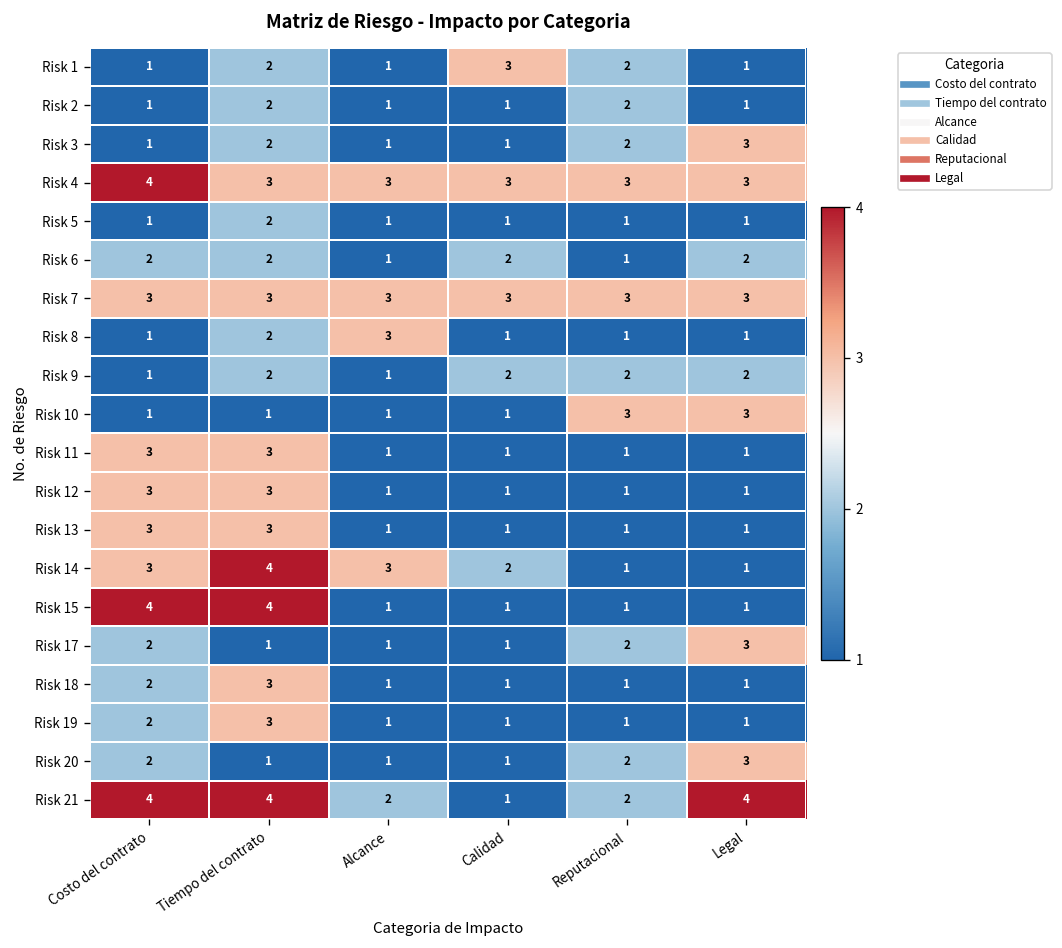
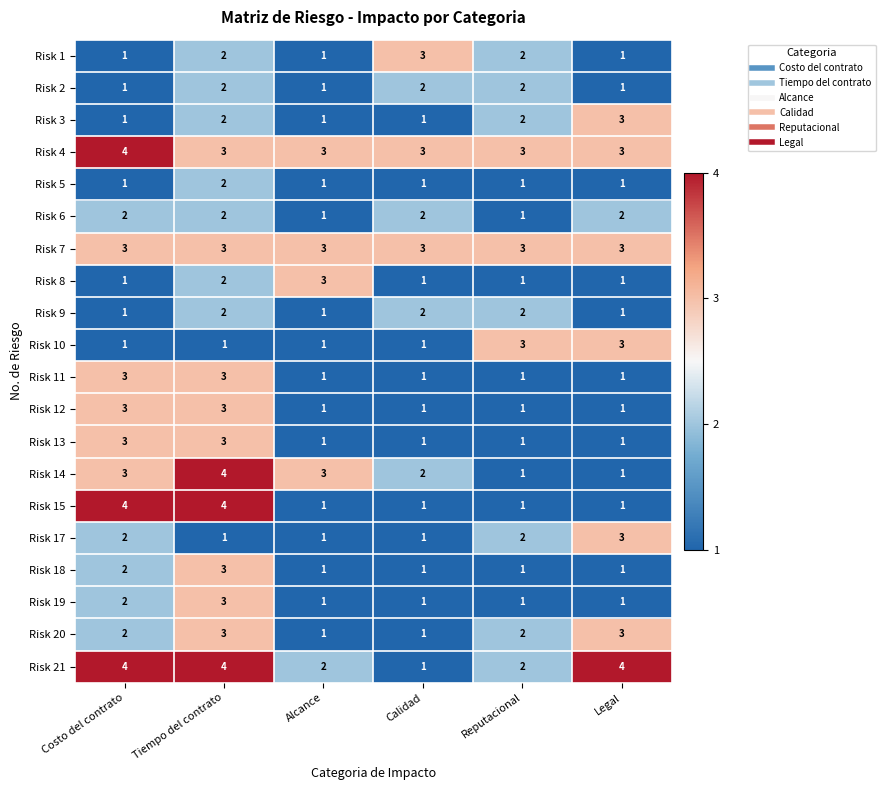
Risk 2, Calidad: 1 -> 2
Risk 9, Legal: 2 -> 1
Risk 20, Tiempo del contrato: 1 -> 3
